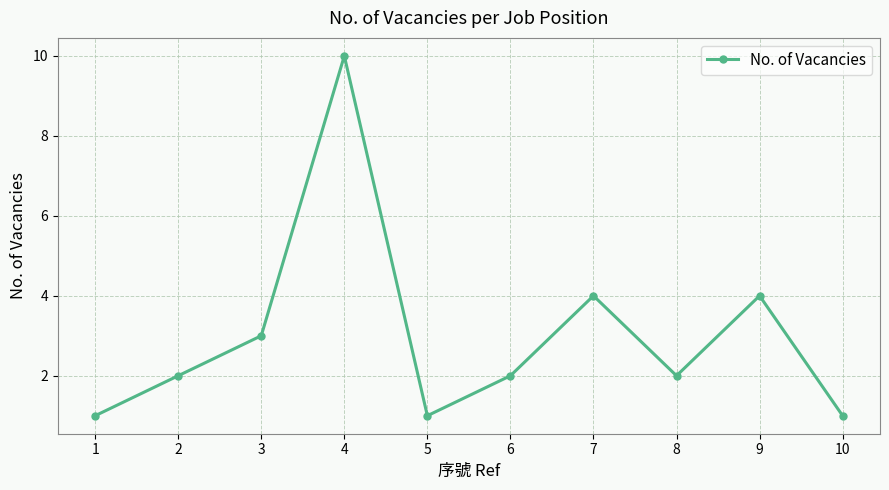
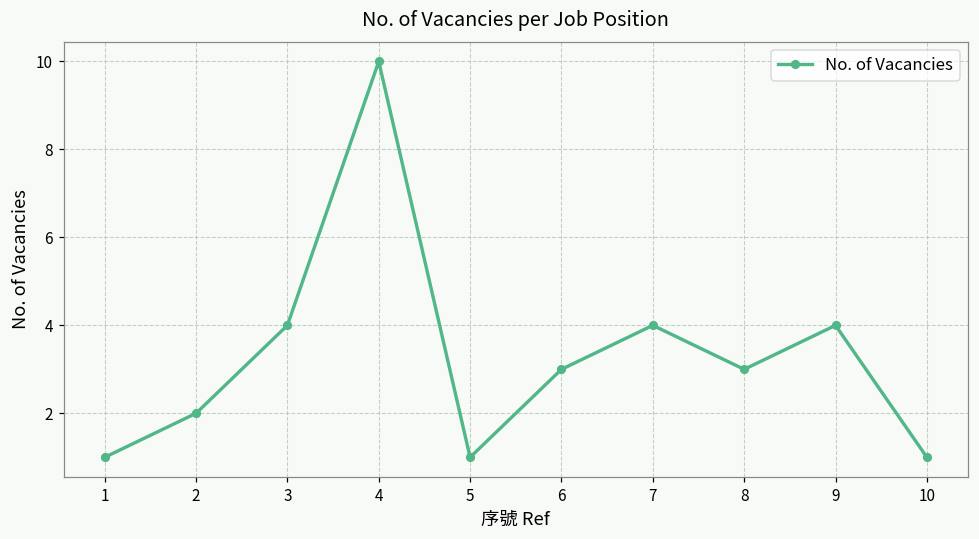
3: 3 -> 4
6: 2 -> 3
8: 2 -> 3
